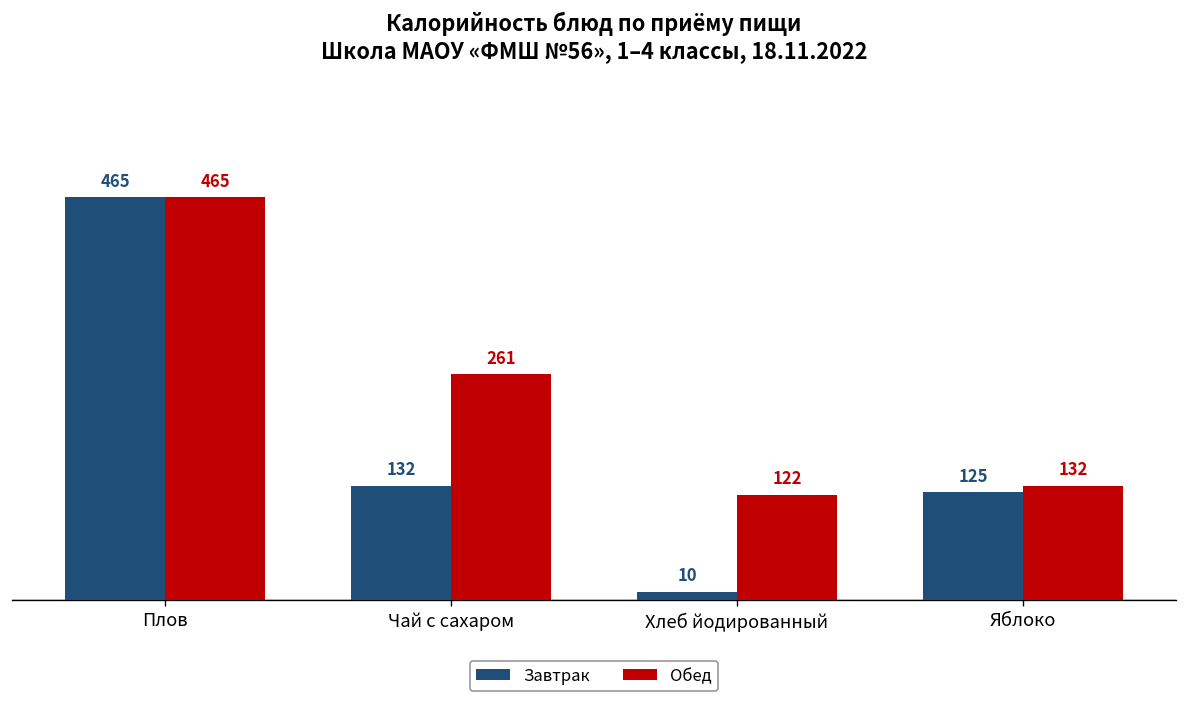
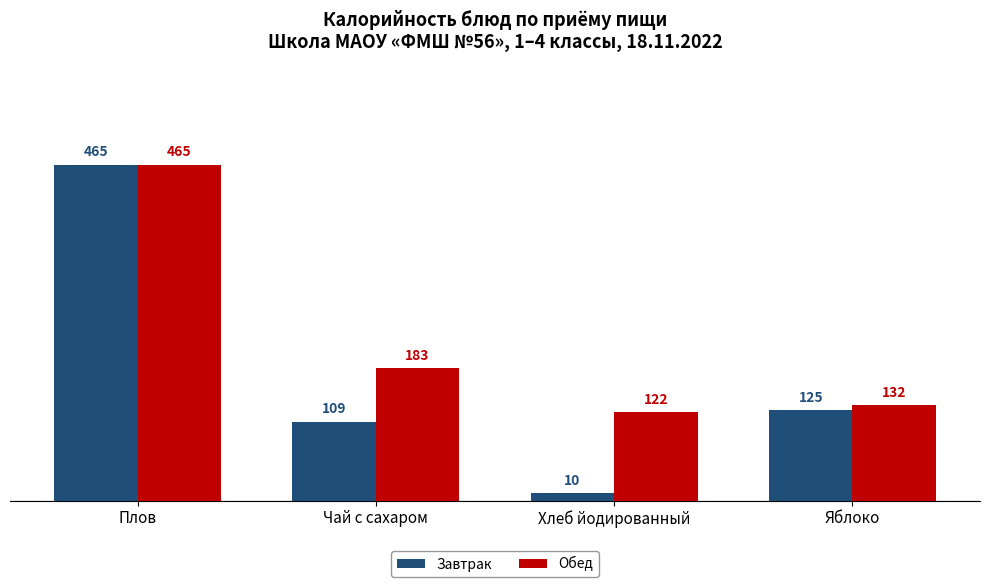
Завтрак, Чай с сахаром: 132 -> 109
Обед, Чай с сахаром: 261 -> 183
